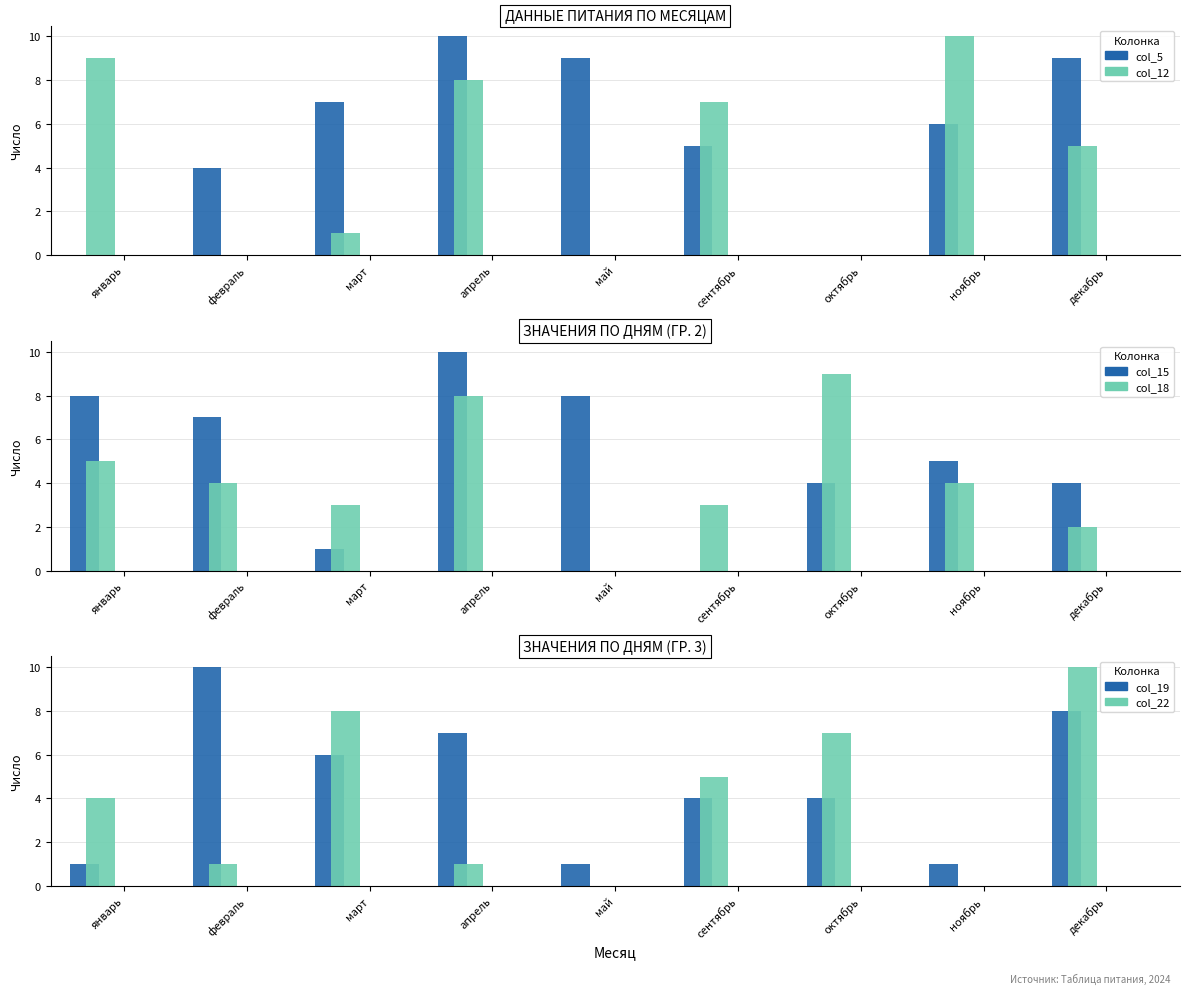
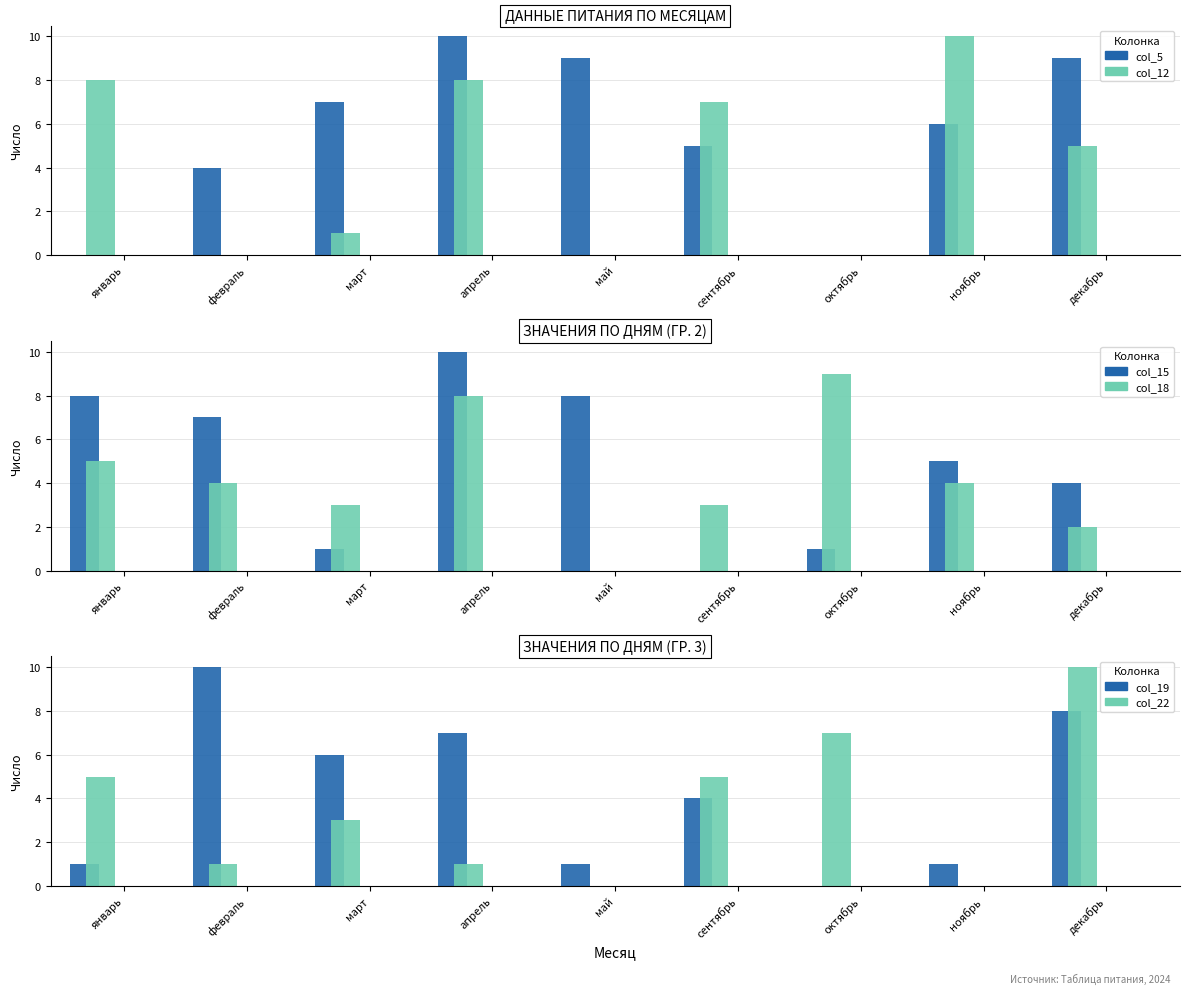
ДАННЫЕ ПИТАНИЯ ПО МЕСЯЦАМ, col_12, январь: 9 -> 8
ЗНАЧЕНИЯ ПО ДНЯМ (ГР. 2), col_15, октябрь: 4 -> 1
ЗНАЧЕНИЯ ПО ДНЯМ (ГР. 3), col_22, январь: 4 -> 5
ЗНАЧЕНИЯ ПО ДНЯМ (ГР. 3), col_22, март: 8 -> 3
ЗНАЧЕНИЯ ПО ДНЯМ (ГР. 3), col_19, октябрь: 4 -> 0
